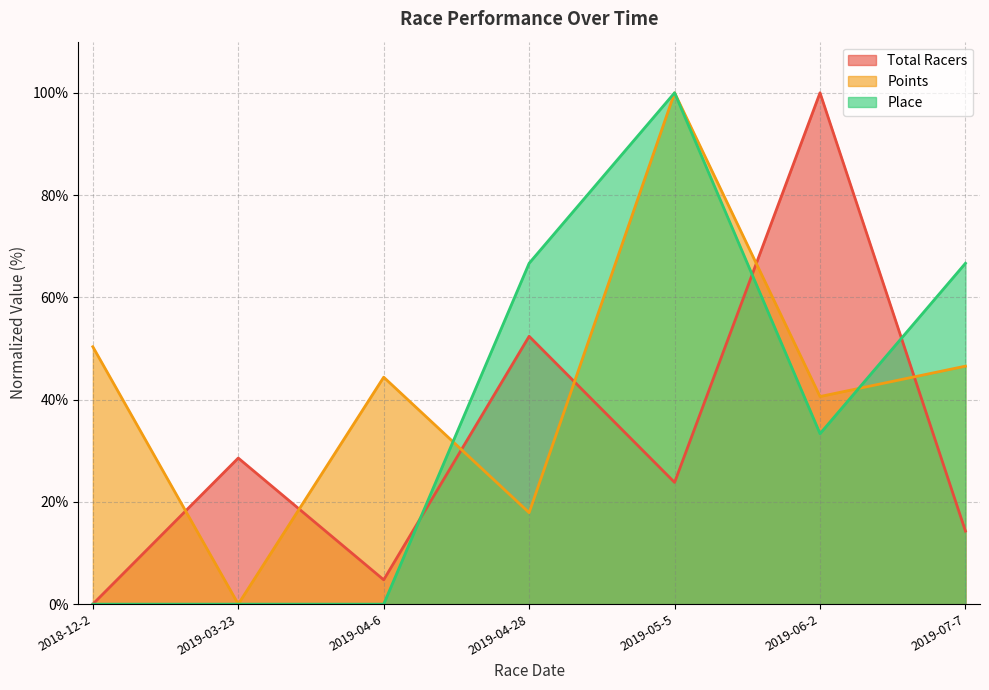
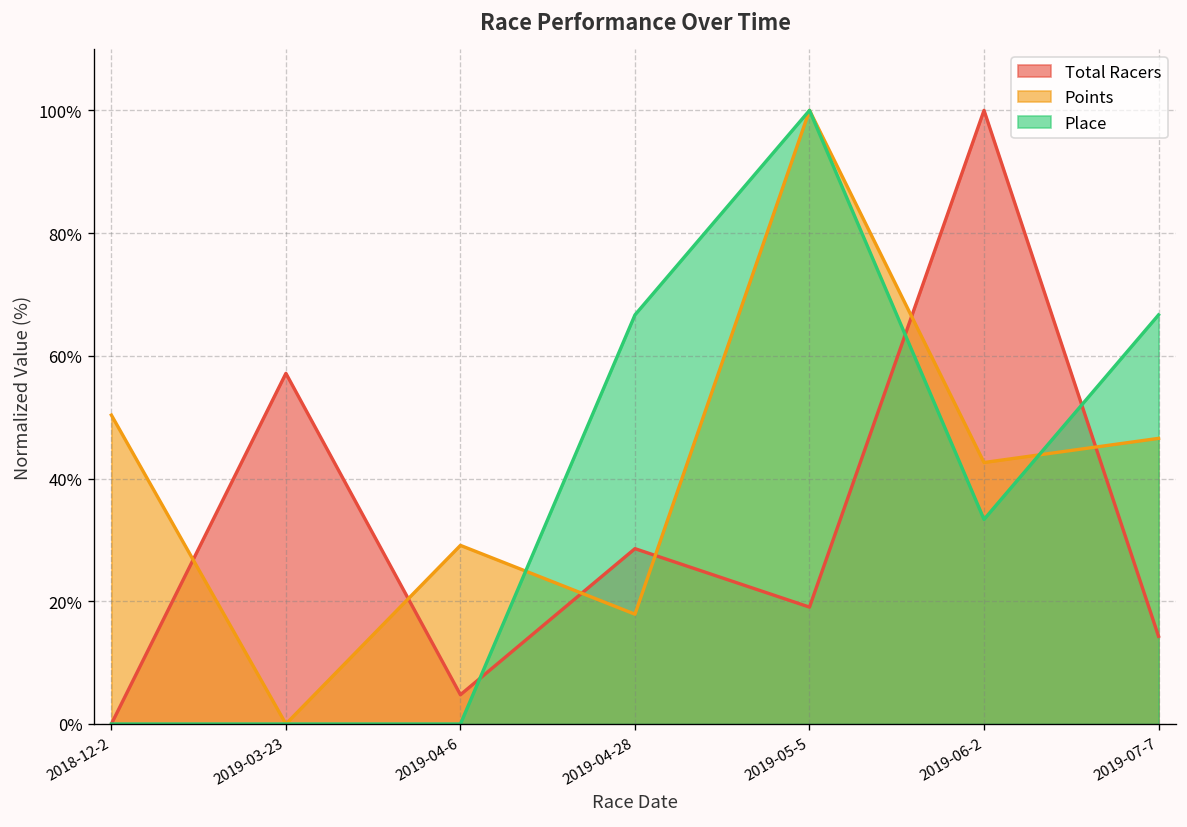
Total Racers, 2019-03-23: 29% -> 57%
Points, 2019-04-6: 44% -> 29%
Total Racers, 2019-04-28: 52% -> 29%
Total Racers, 2019-05-5: 24% -> 19%
Points, 2019-06-2: 41% -> 43%
